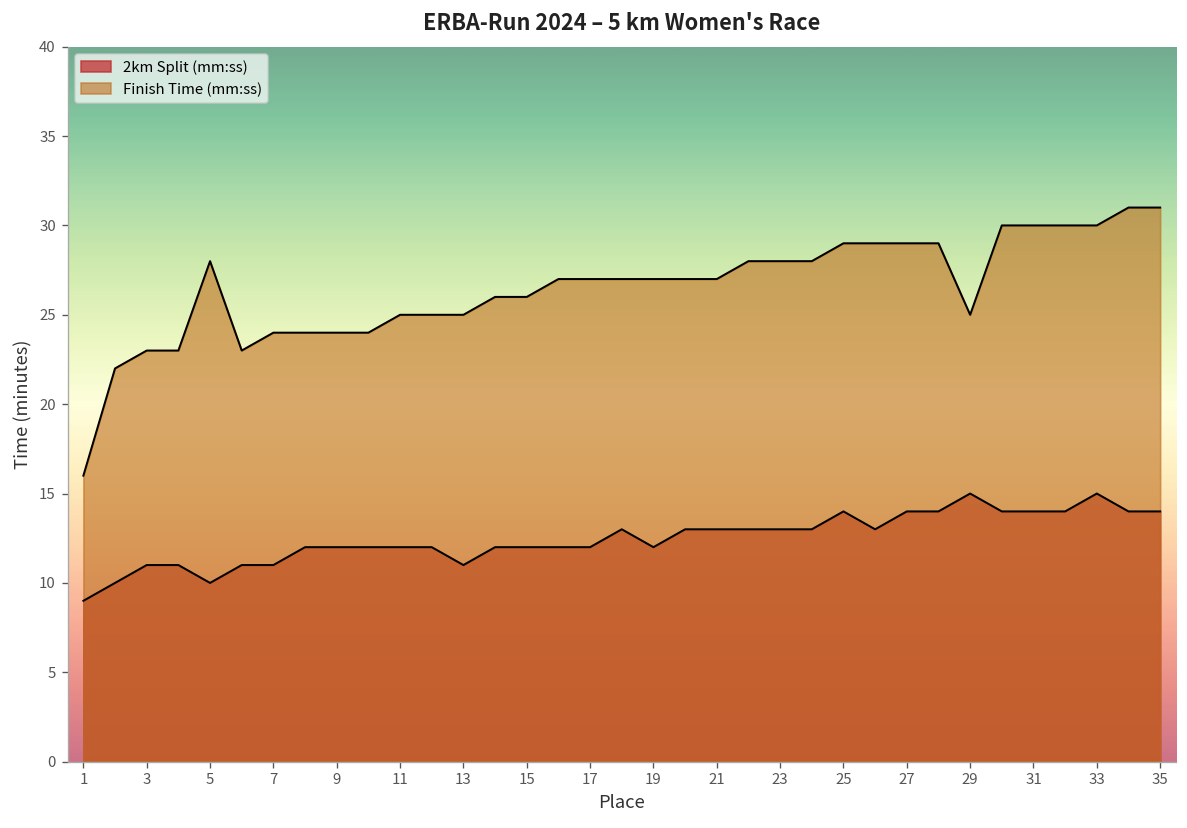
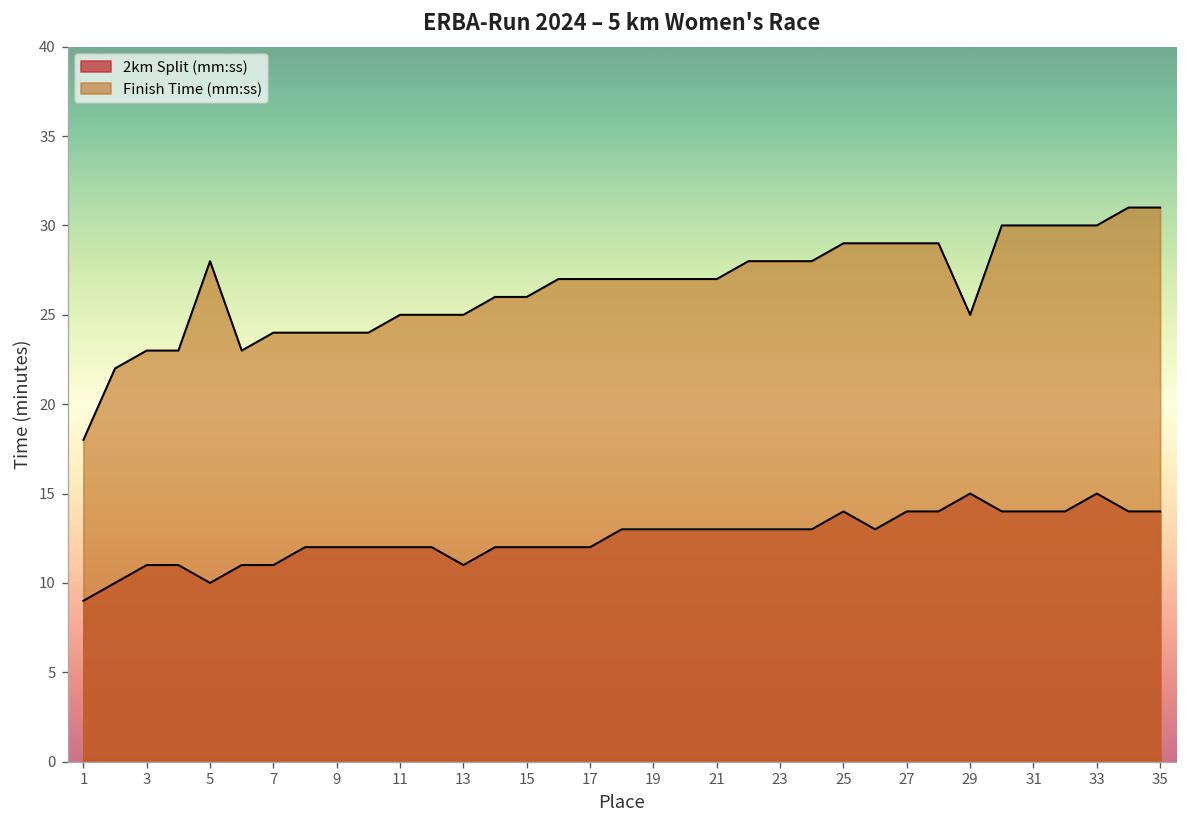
Finish Time (mm:ss), 1: 16 -> 18
2km Split (mm:ss), 19: 12 -> 13
